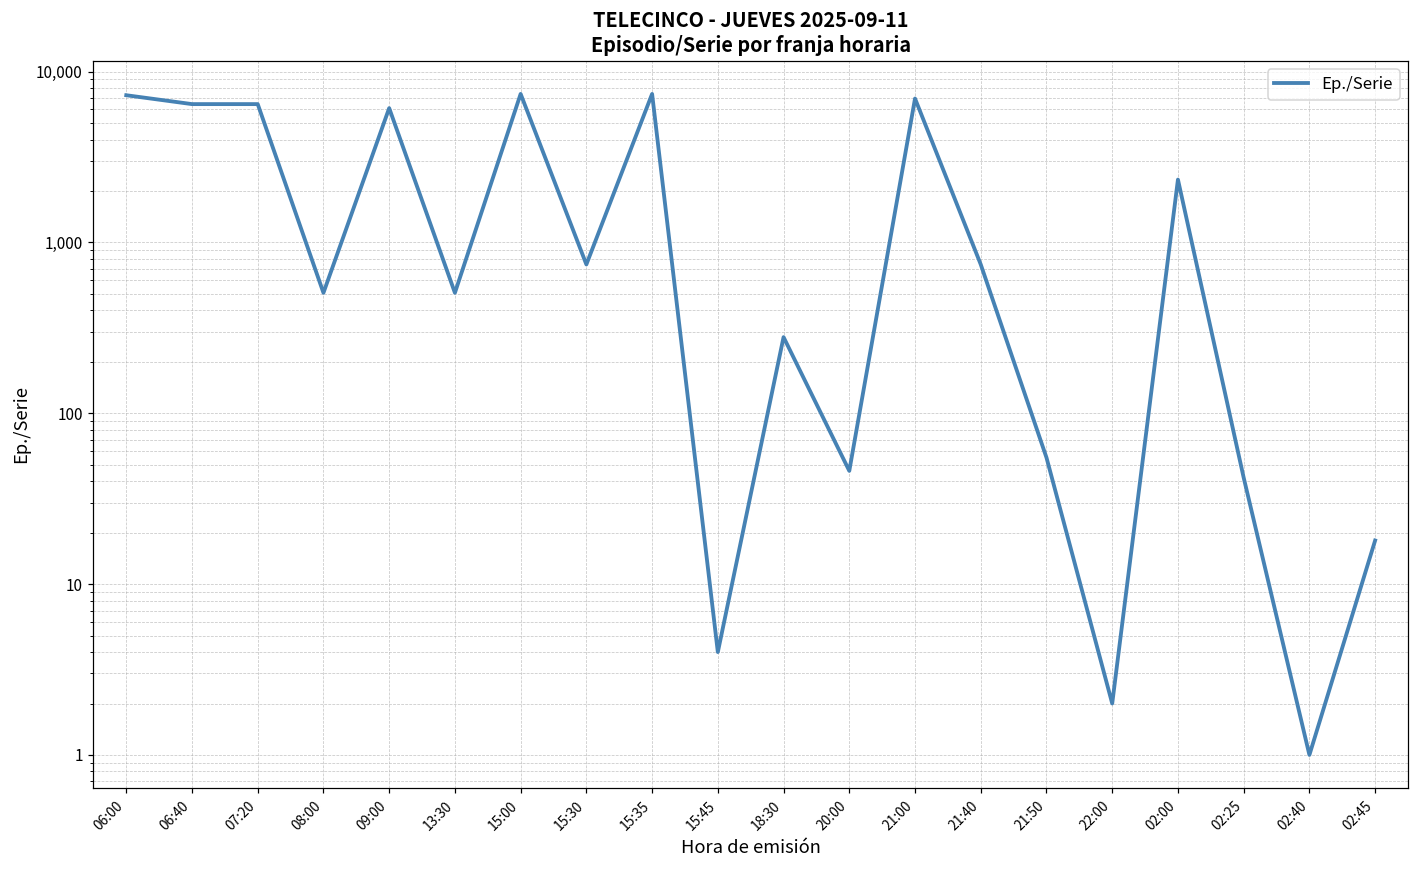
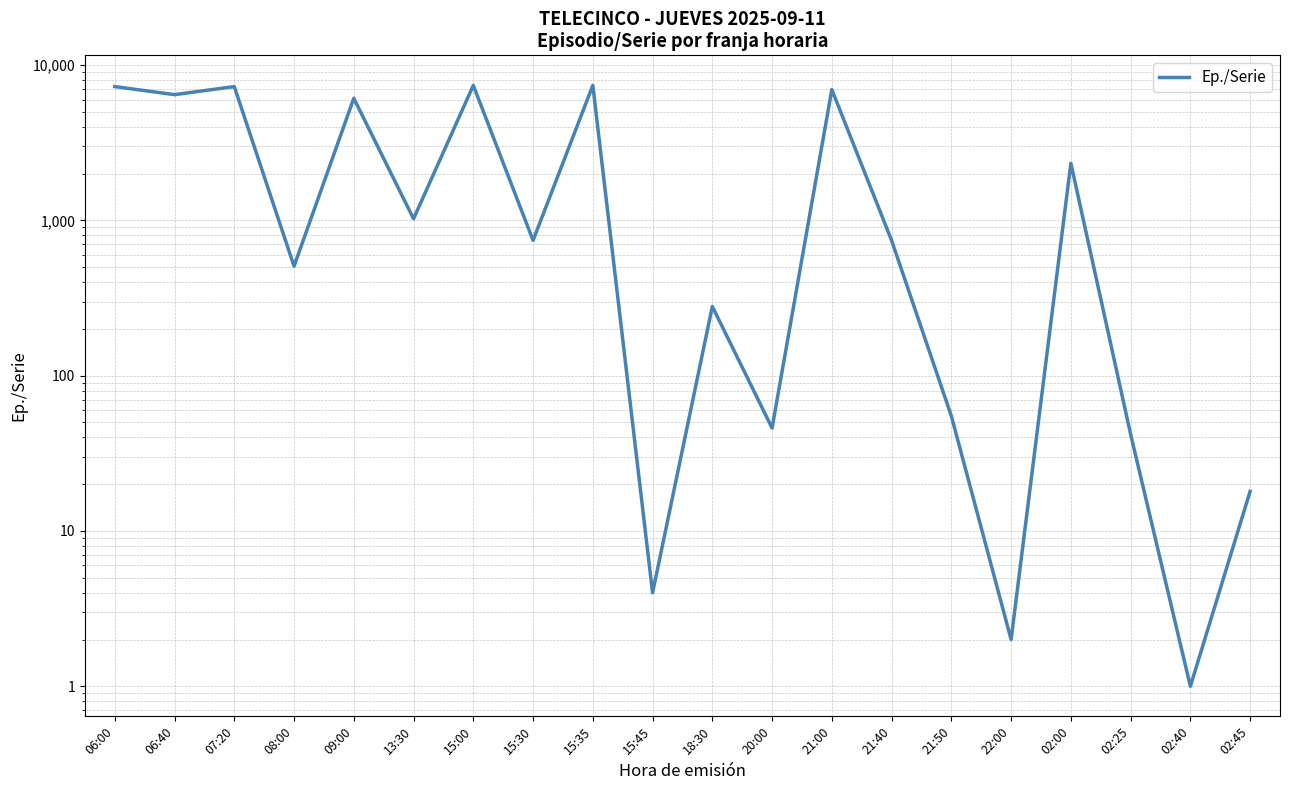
07:20: 6,500 -> 7,000
13:30: 510 -> 1,000
